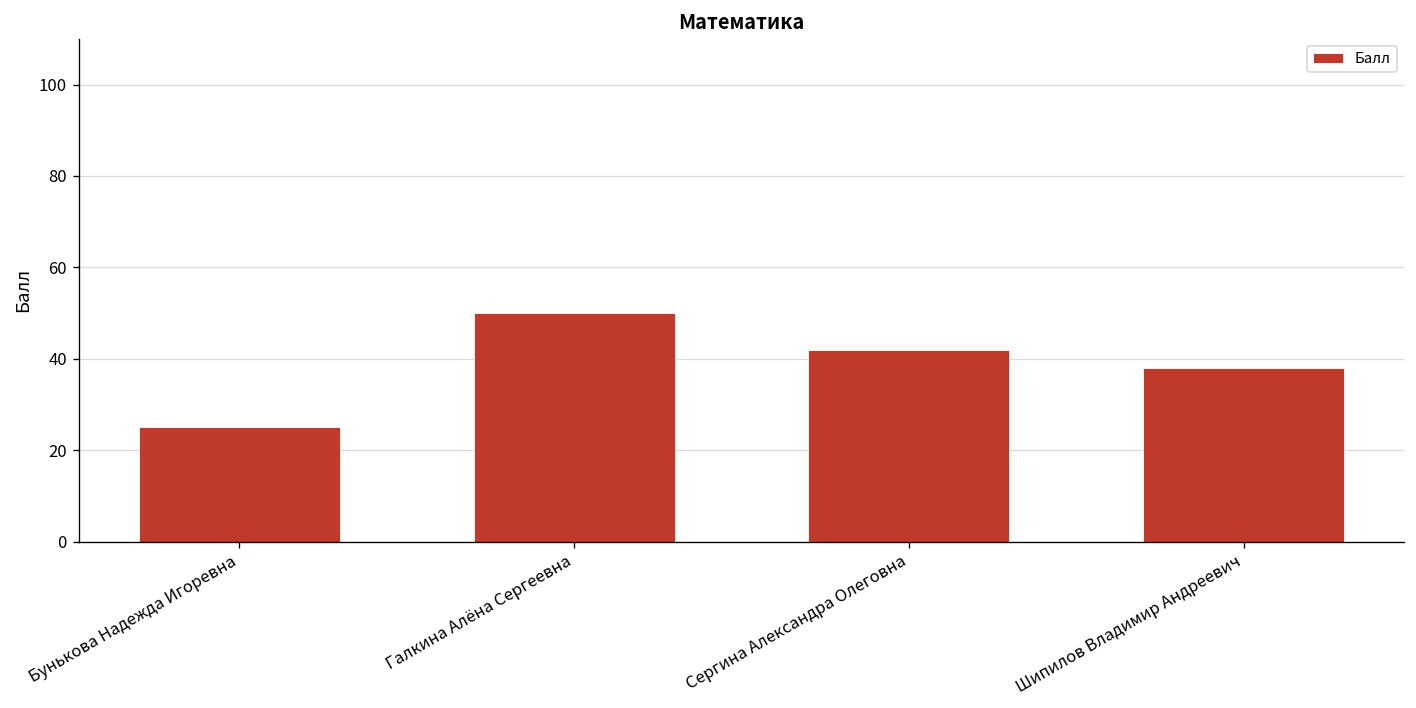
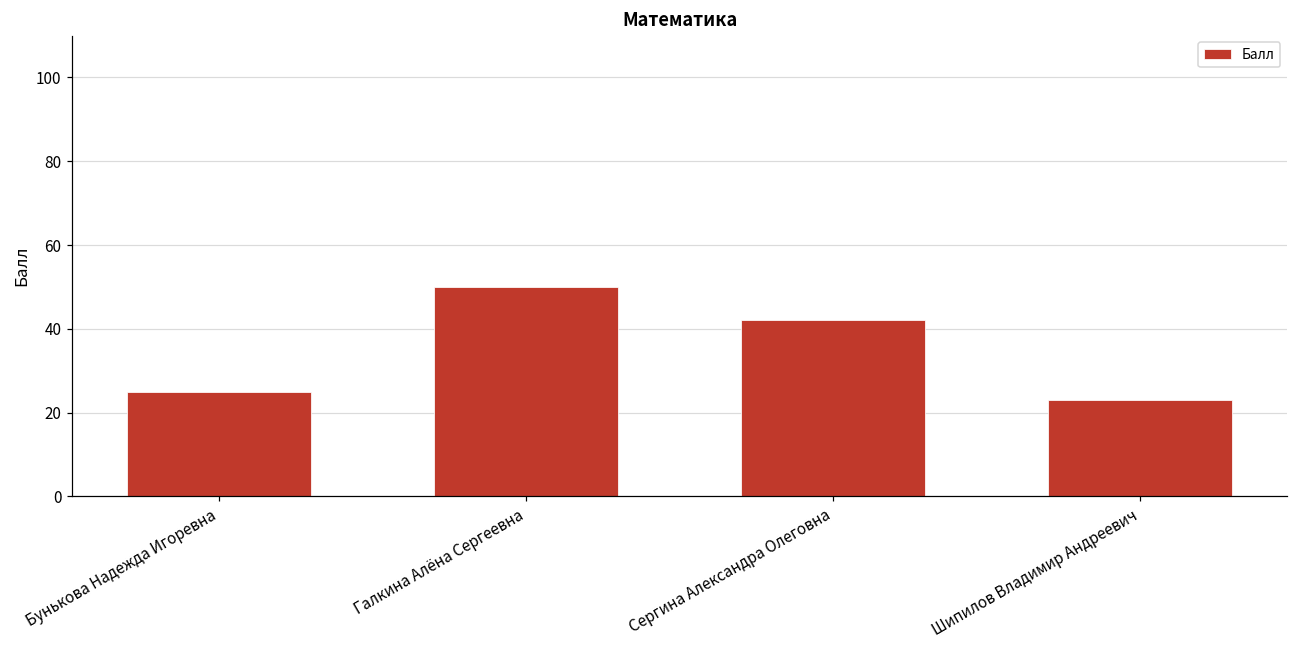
Шипилов Владимир Андреевич: 38 -> 23
